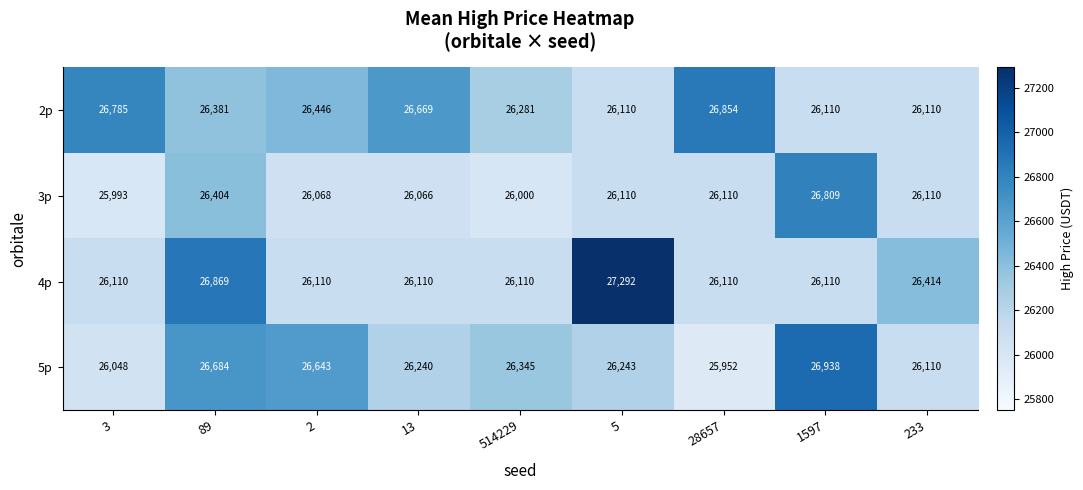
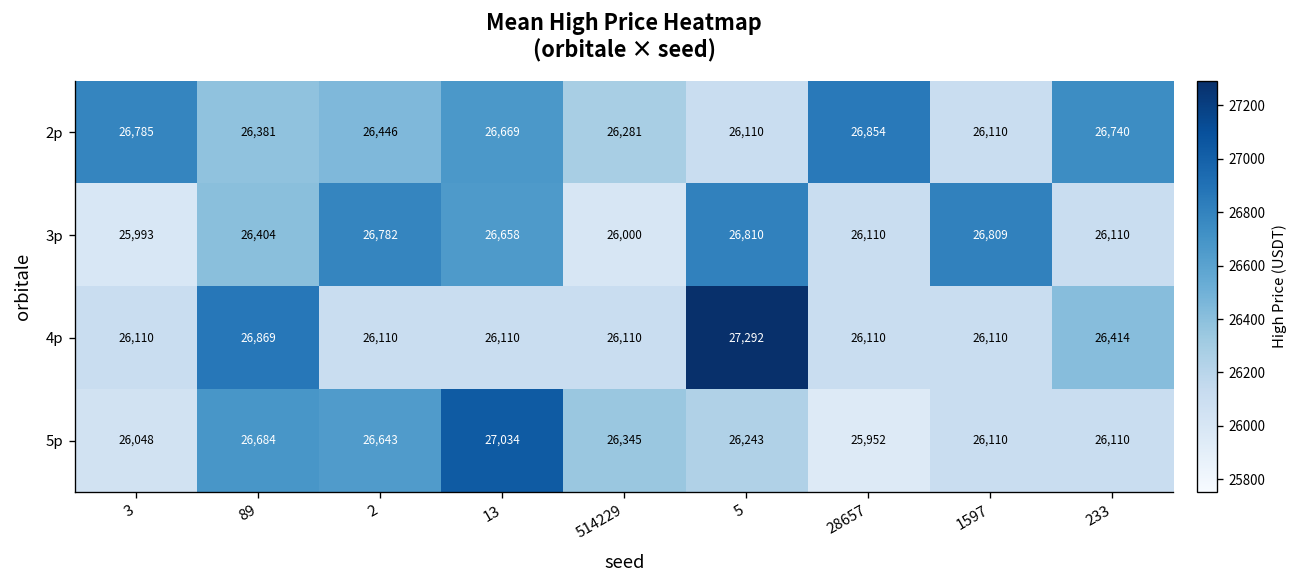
2p, 233: 26,110 -> 26,740
3p, 2: 26,068 -> 26,782
3p, 13: 26,066 -> 26,658
3p, 5: 26,110 -> 26,810
5p, 13: 26,240 -> 27,034
5p, 1597: 26,938 -> 26,110
